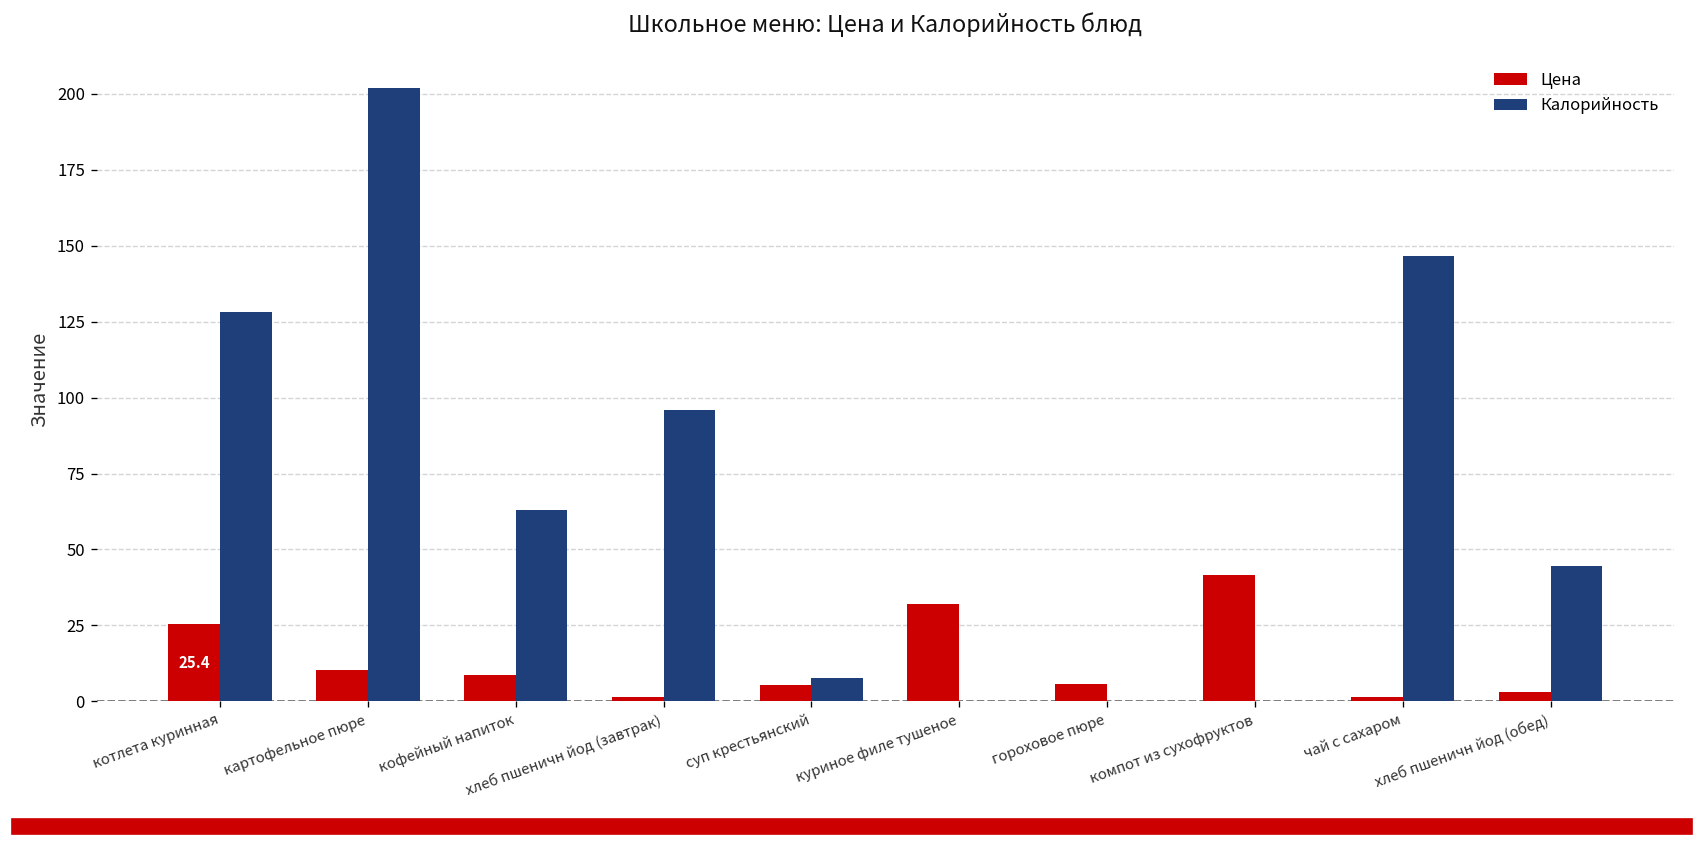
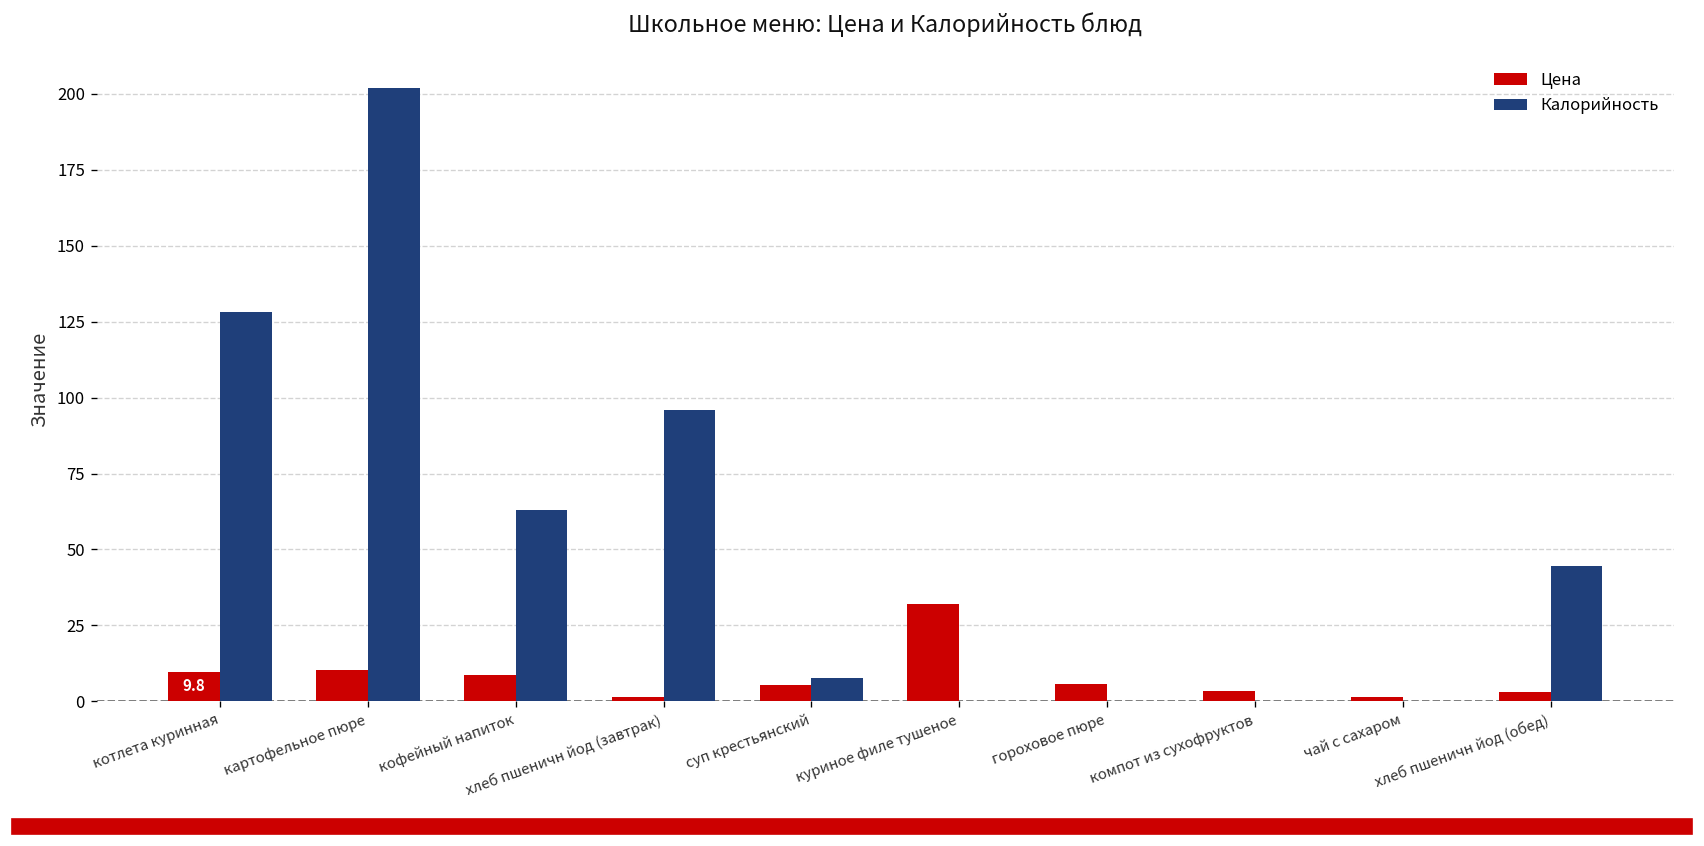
Цена, котлета куринная: 25.4 -> 9.8
Цена, компот из сухофруктов: 42 -> 3
Калорийность, чай с сахаром: 147 -> 0
